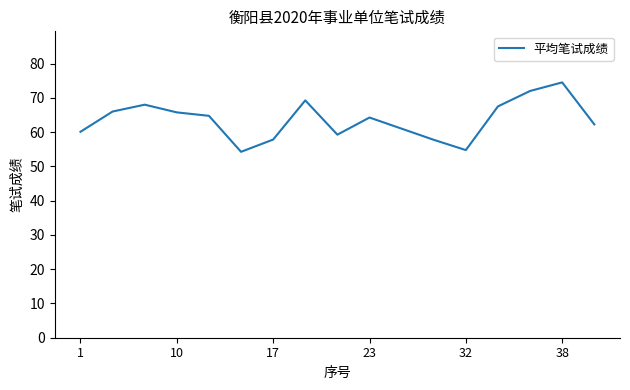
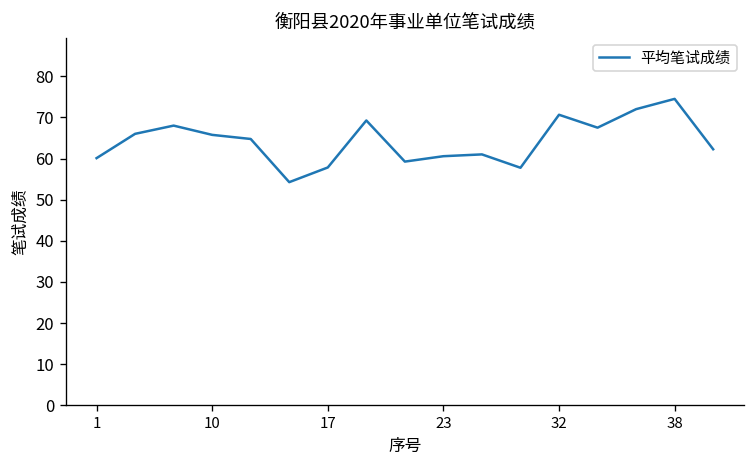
23: 64 -> 61
32: 55 -> 71
